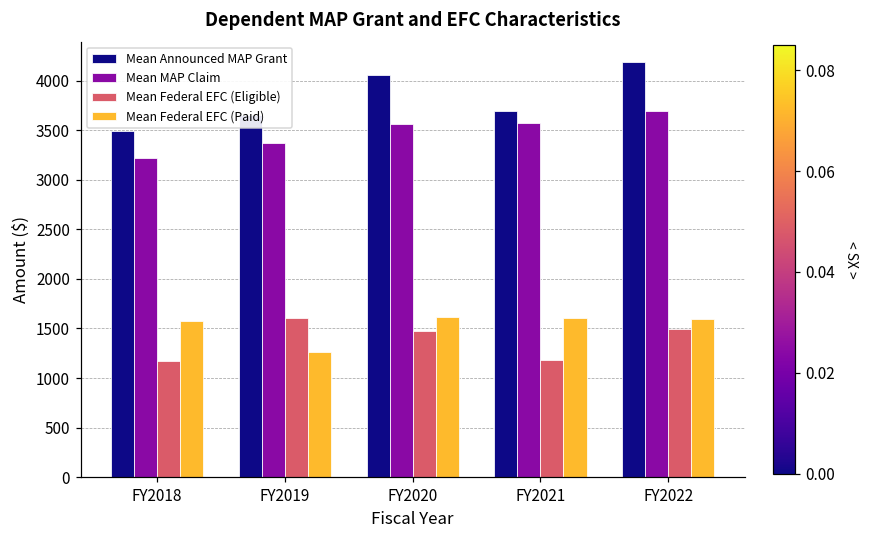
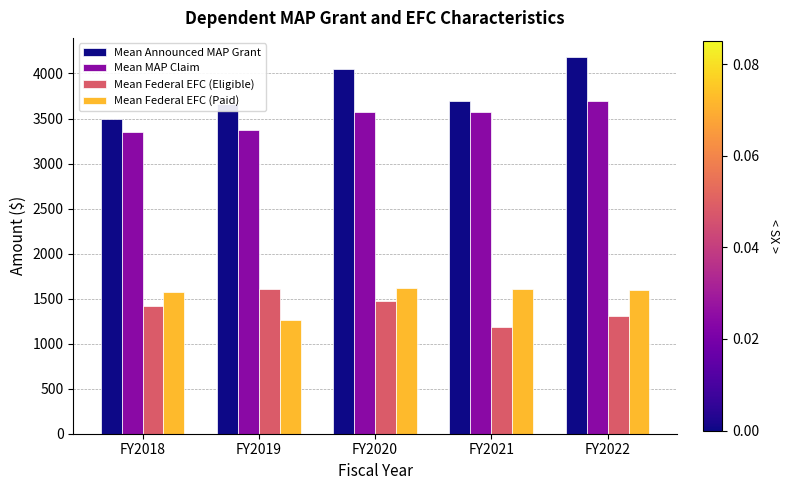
Mean MAP Claim, FY2018: 3200 -> 3300
Mean Federal EFC (Eligible), FY2018: 1200 -> 1400
Mean Federal EFC (Eligible), FY2022: 1500 -> 1300
